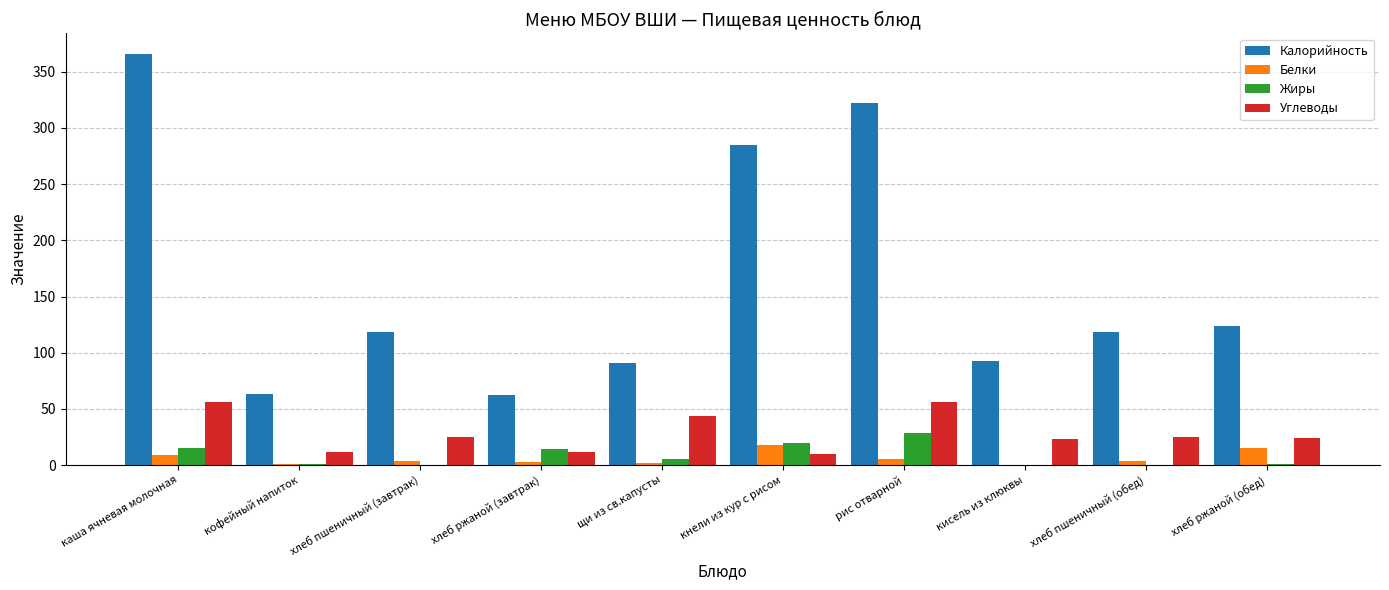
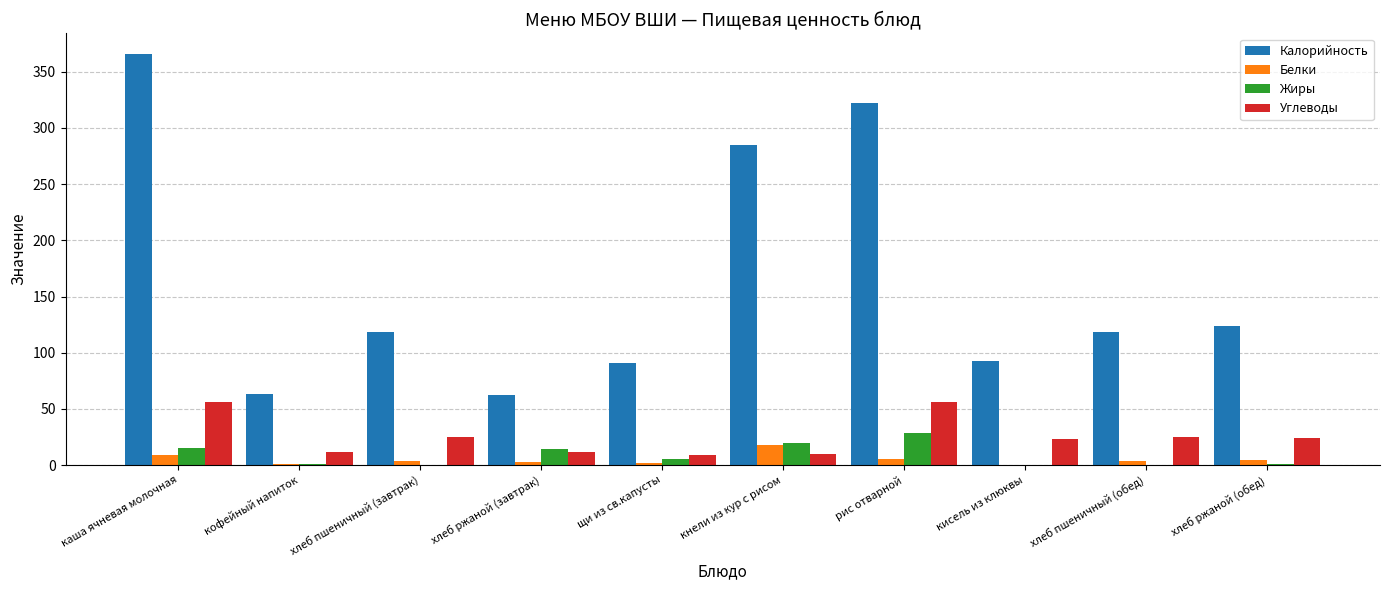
Углеводы, щи из св.капусты: 44 -> 9
Белки, хлеб ржаной (обед): 15 -> 5
